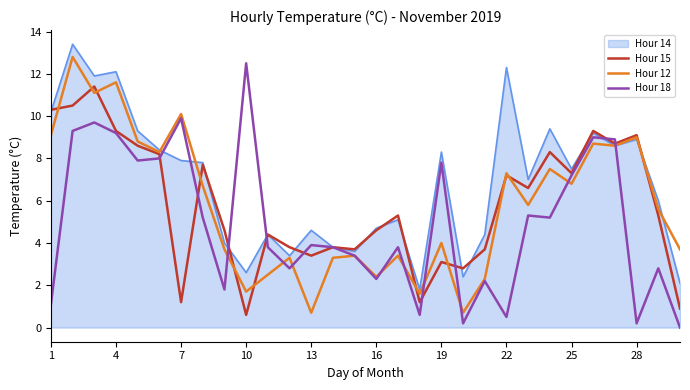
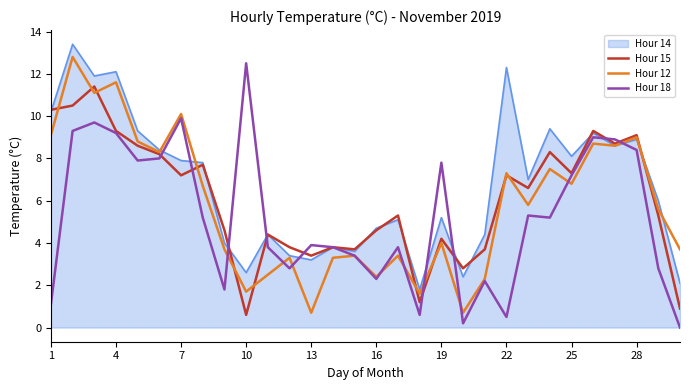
Hour 15, 7: 1.2 -> 7.2
Hour 14, 13: 4.6 -> 3.2
Hour 14, 19: 8.3 -> 5.2
Hour 15, 19: 3.1 -> 4.2
Hour 14, 25: 7.5 -> 8.1
Hour 18, 28: 0.2 -> 8.4
